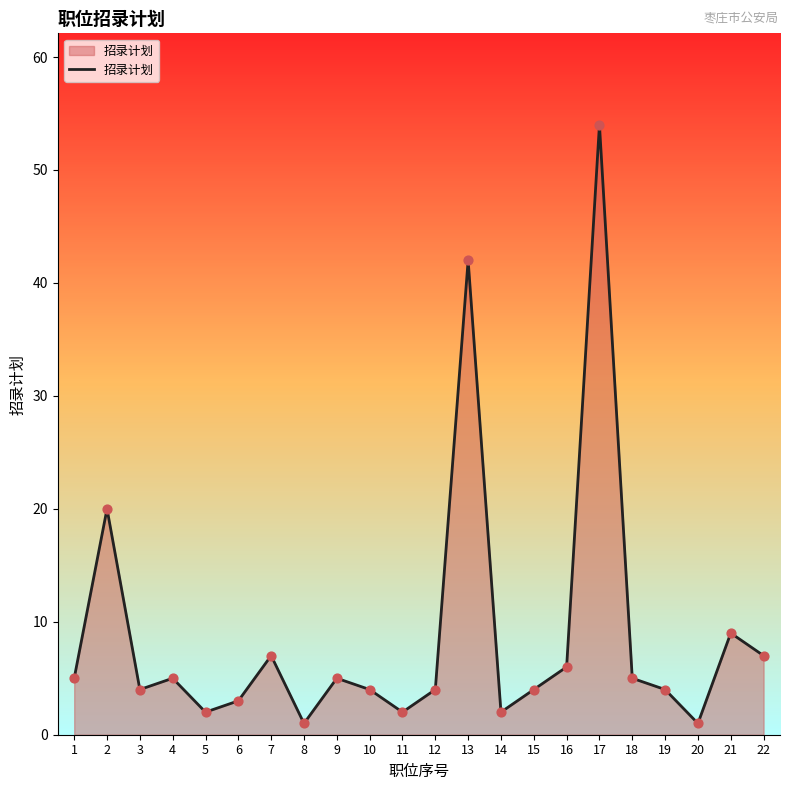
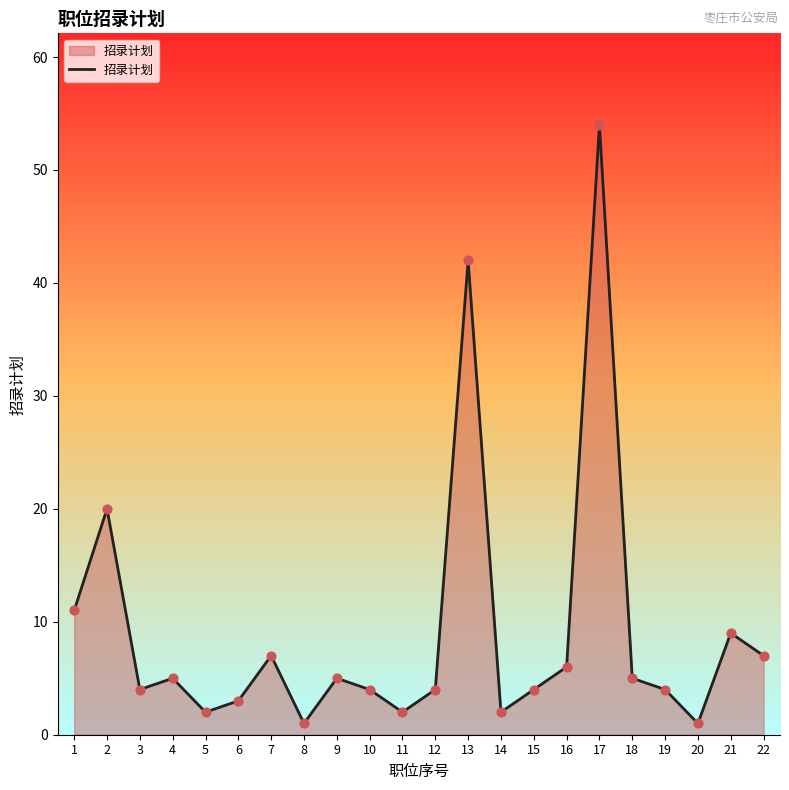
1: 5 -> 11
